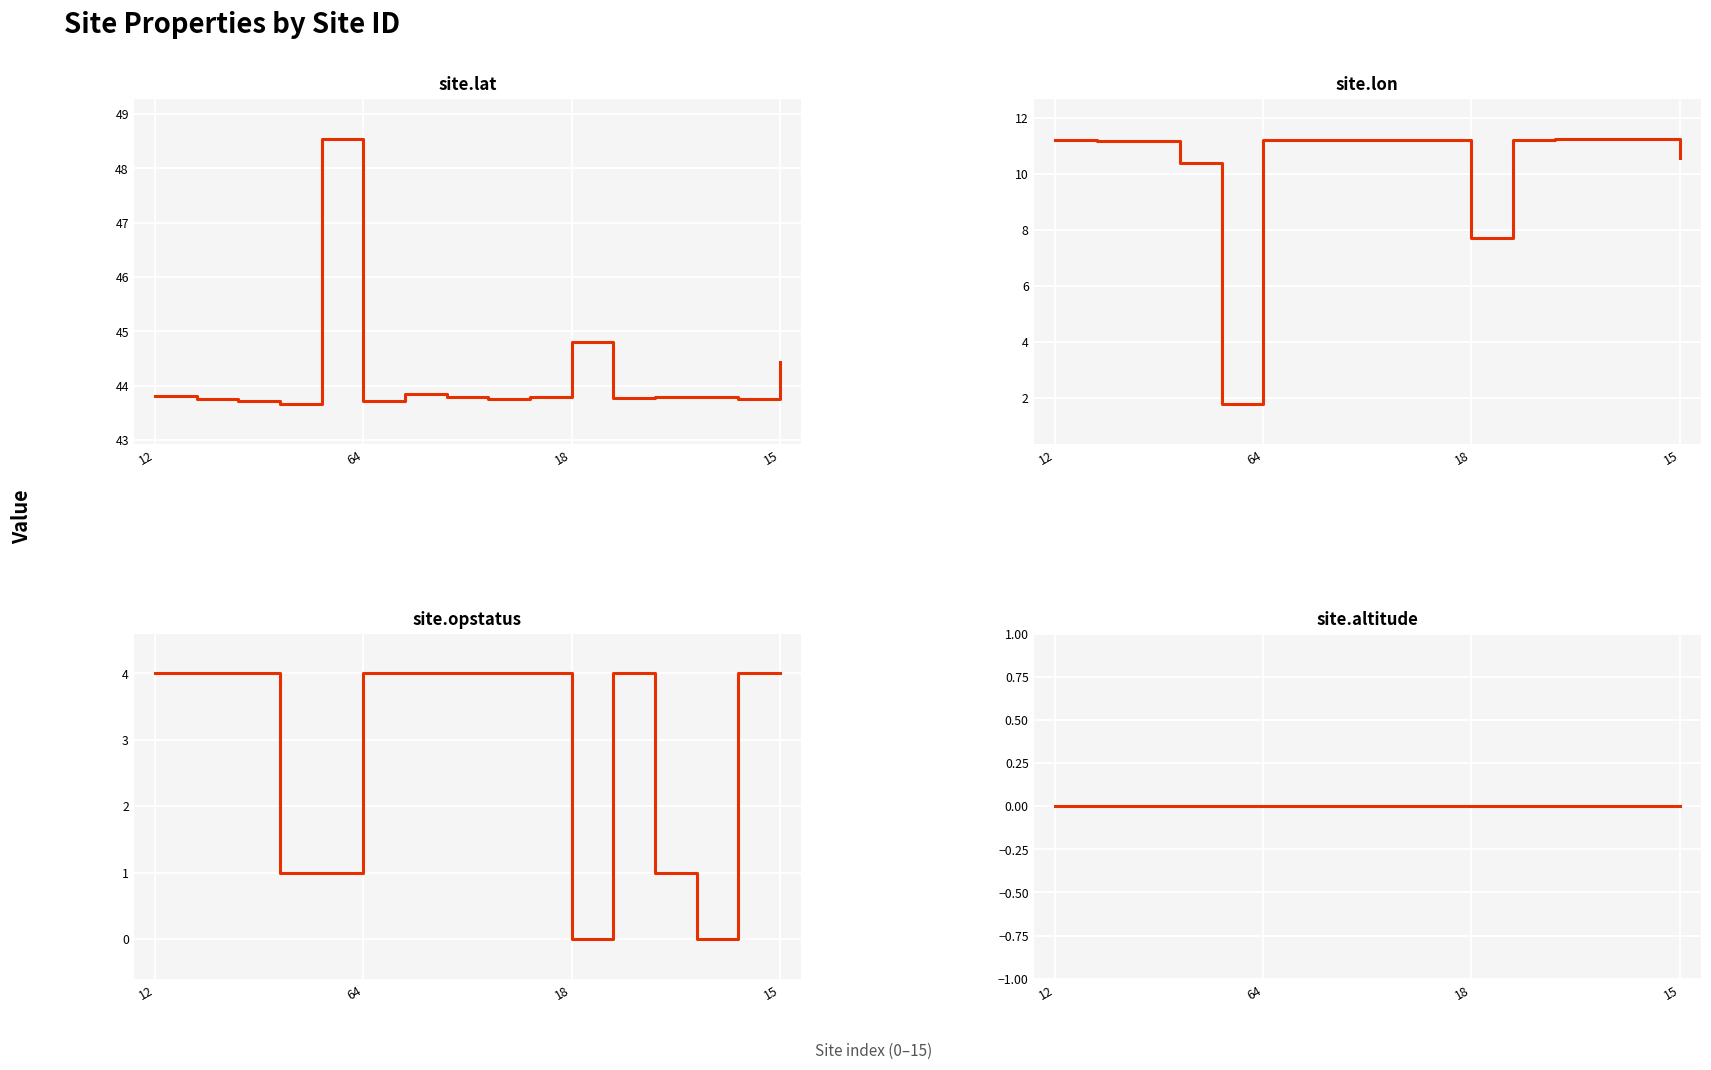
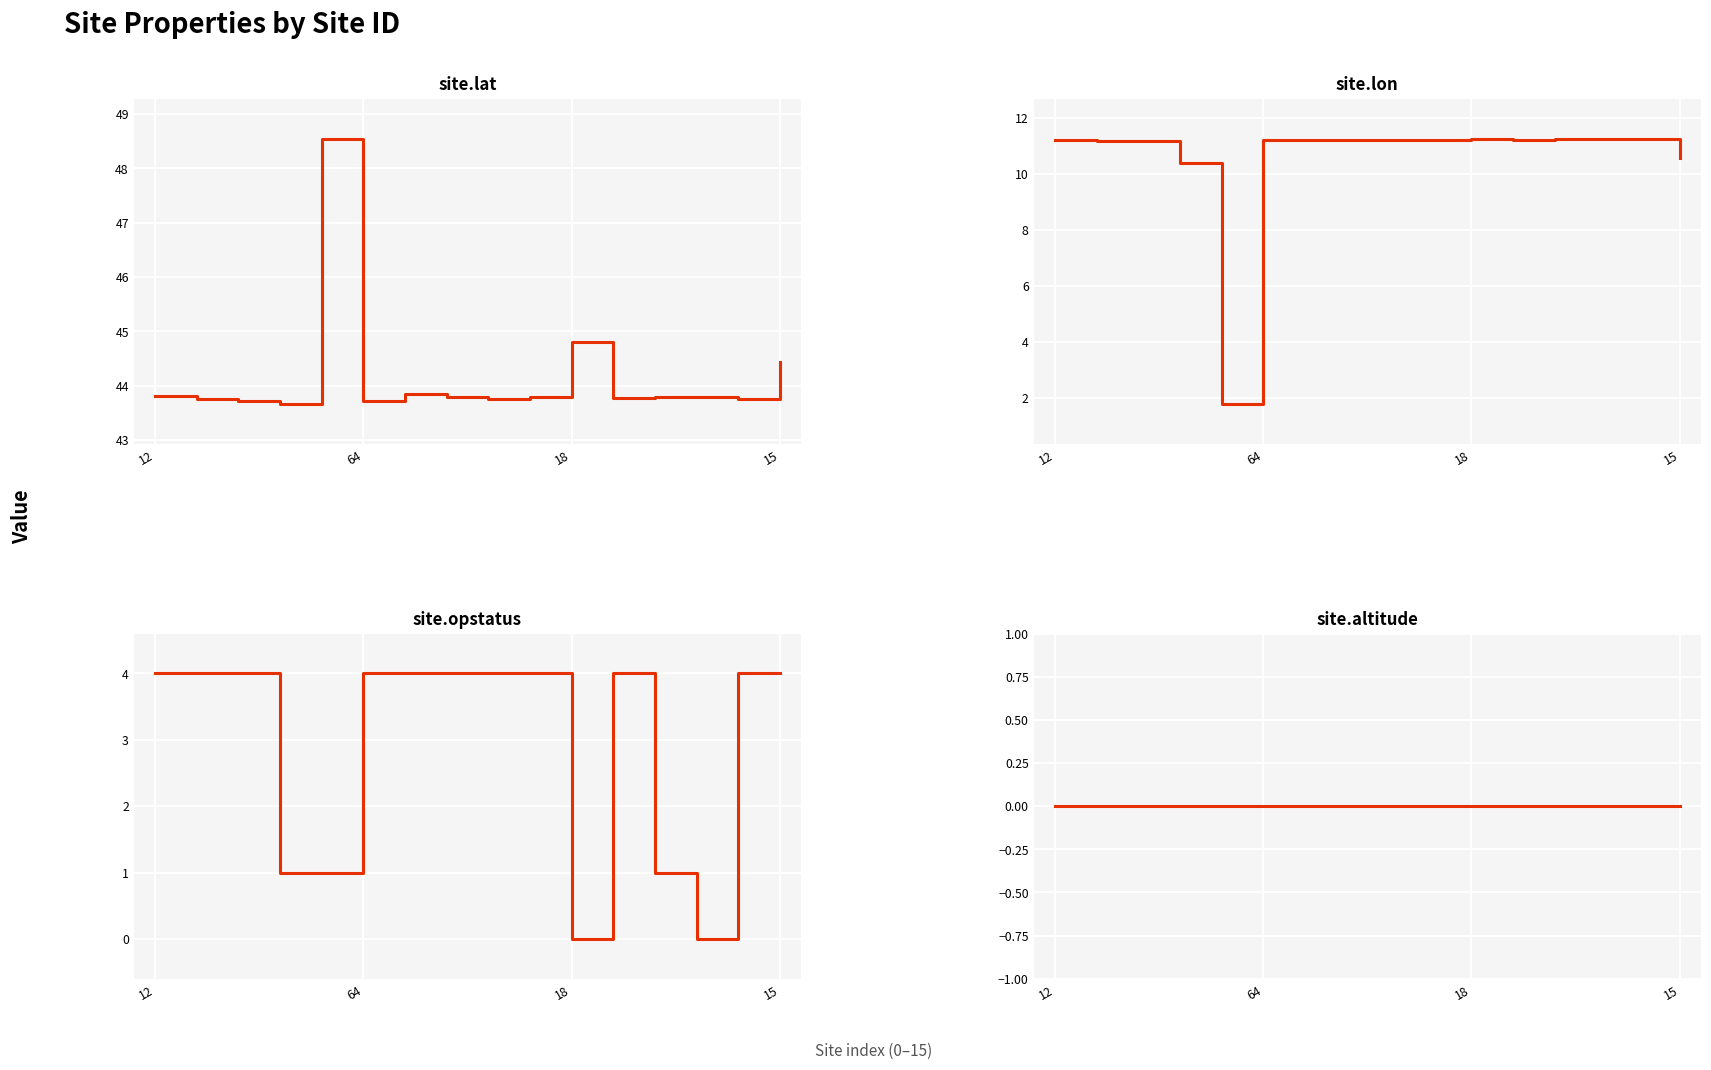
site.lon, 18: 7.7 -> 11.2
